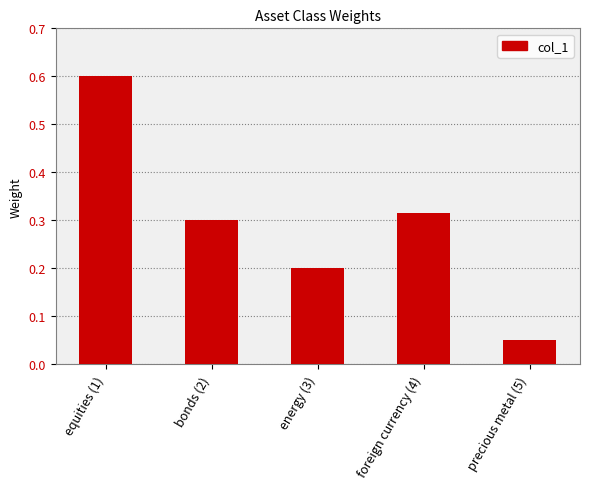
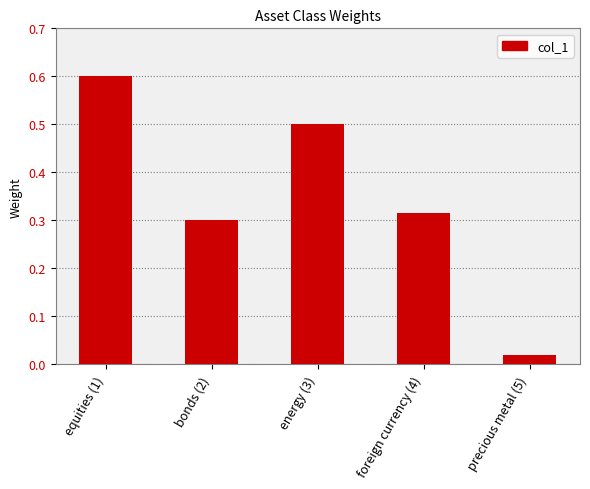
energy (3): 0.2 -> 0.5
precious metal (5): 0.05 -> 0.02
